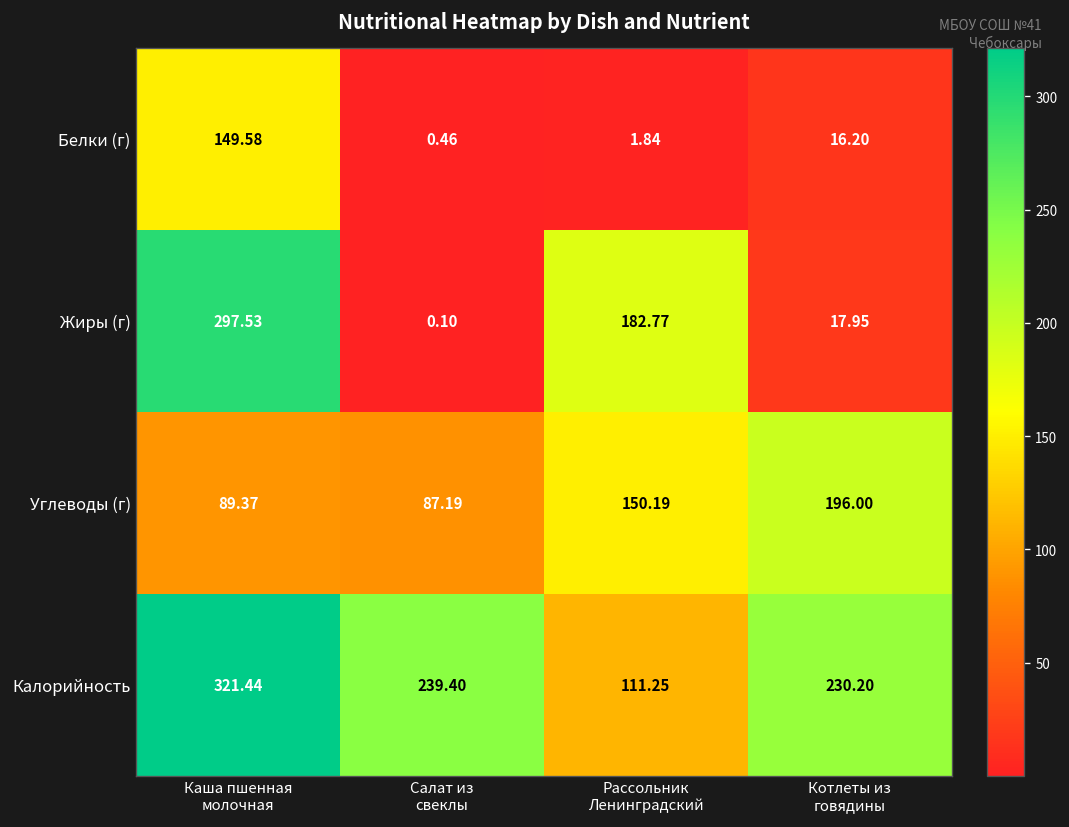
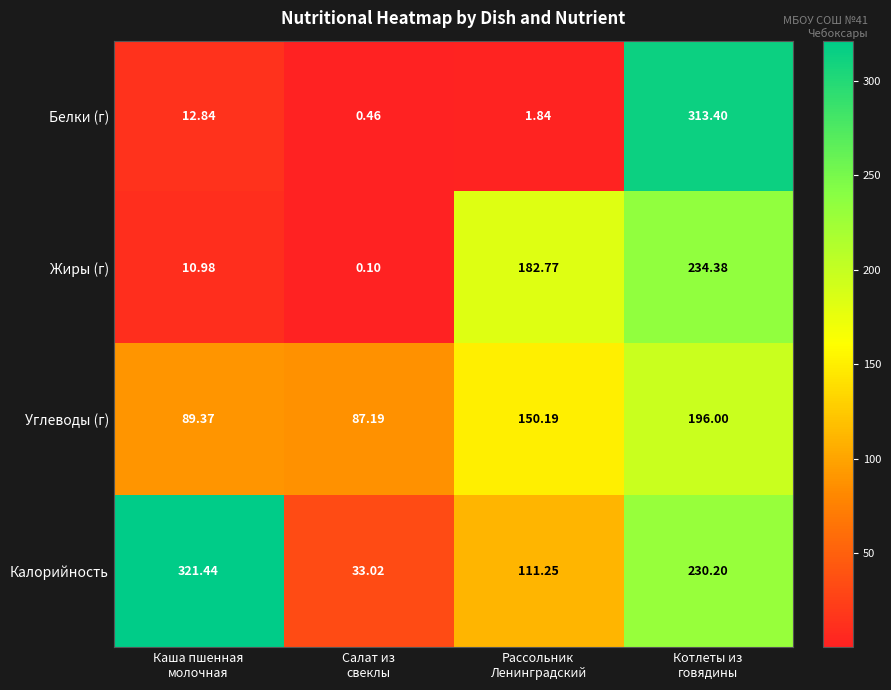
Белки (г), Каша пшенная молочная: 149.58 -> 12.84
Белки (г), Котлеты из говядины: 16.20 -> 313.40
Жиры (г), Каша пшенная молочная: 297.53 -> 10.98
Жиры (г), Котлеты из говядины: 17.95 -> 234.38
Калорийность, Салат из свеклы: 239.40 -> 33.02
